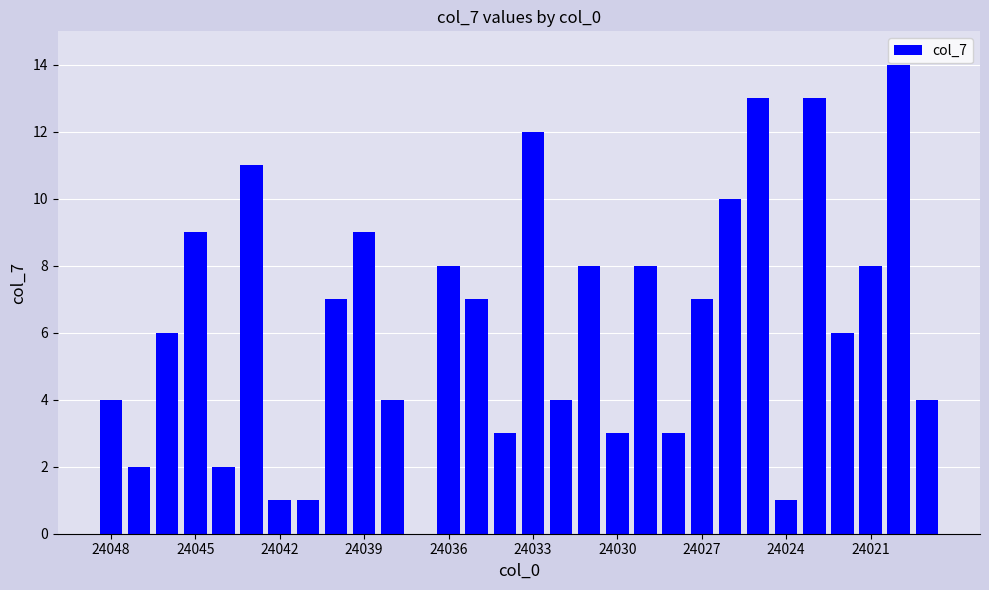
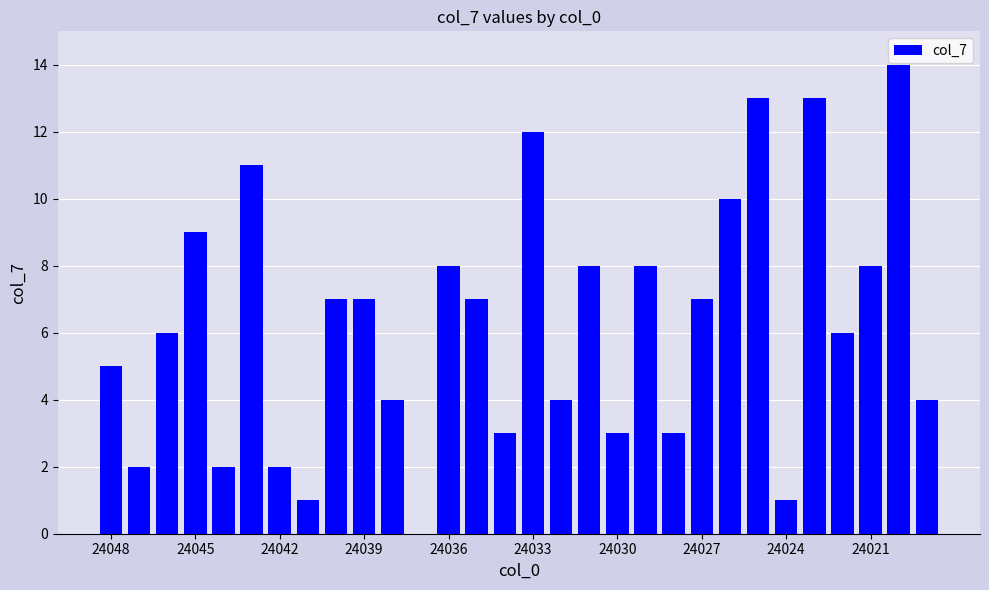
24048: 4 -> 5
24042: 1 -> 2
24039: 9 -> 7
